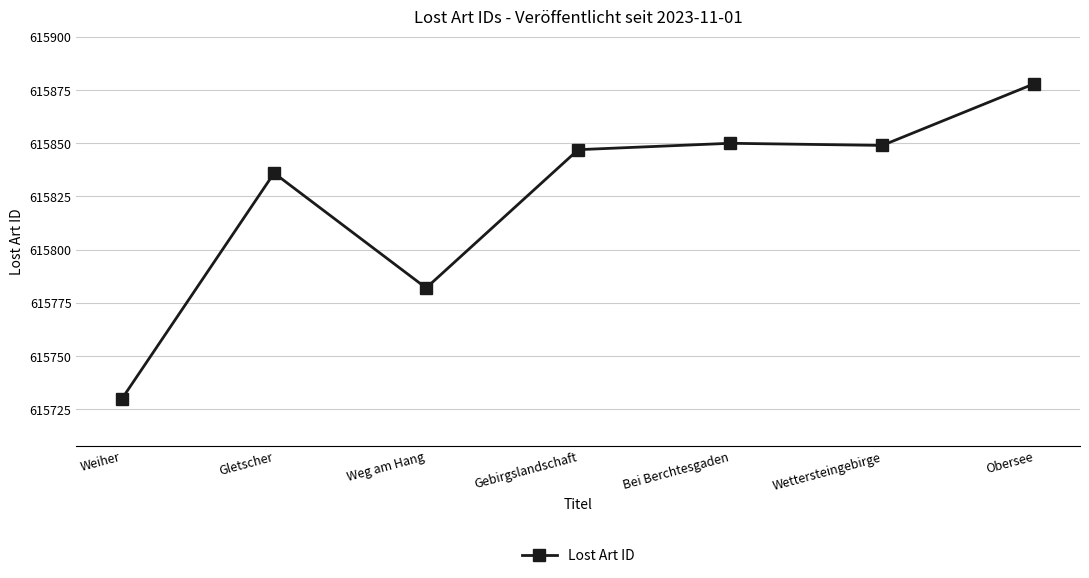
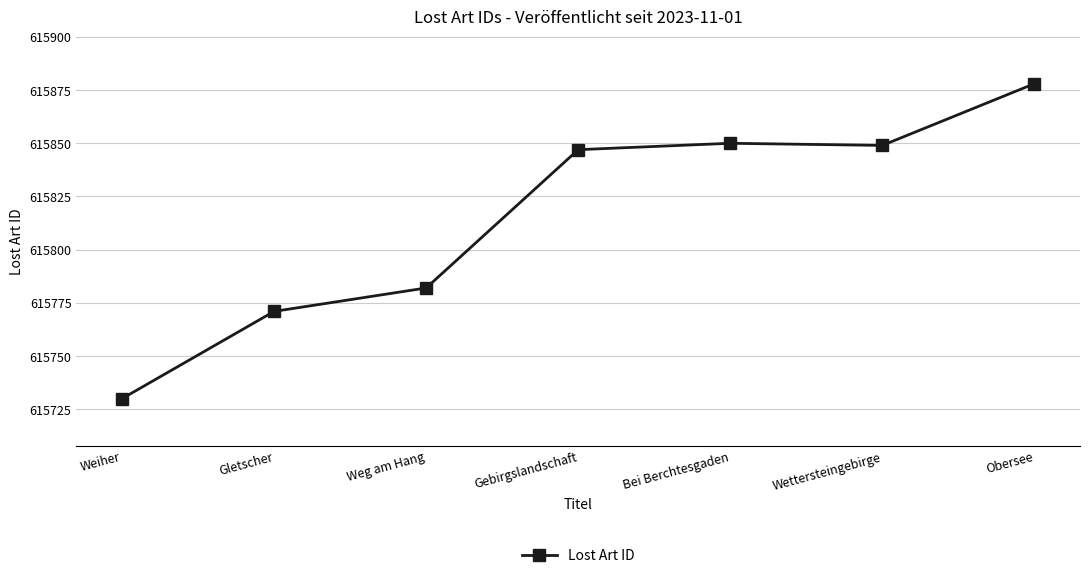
Gletscher: 615836 -> 615771
